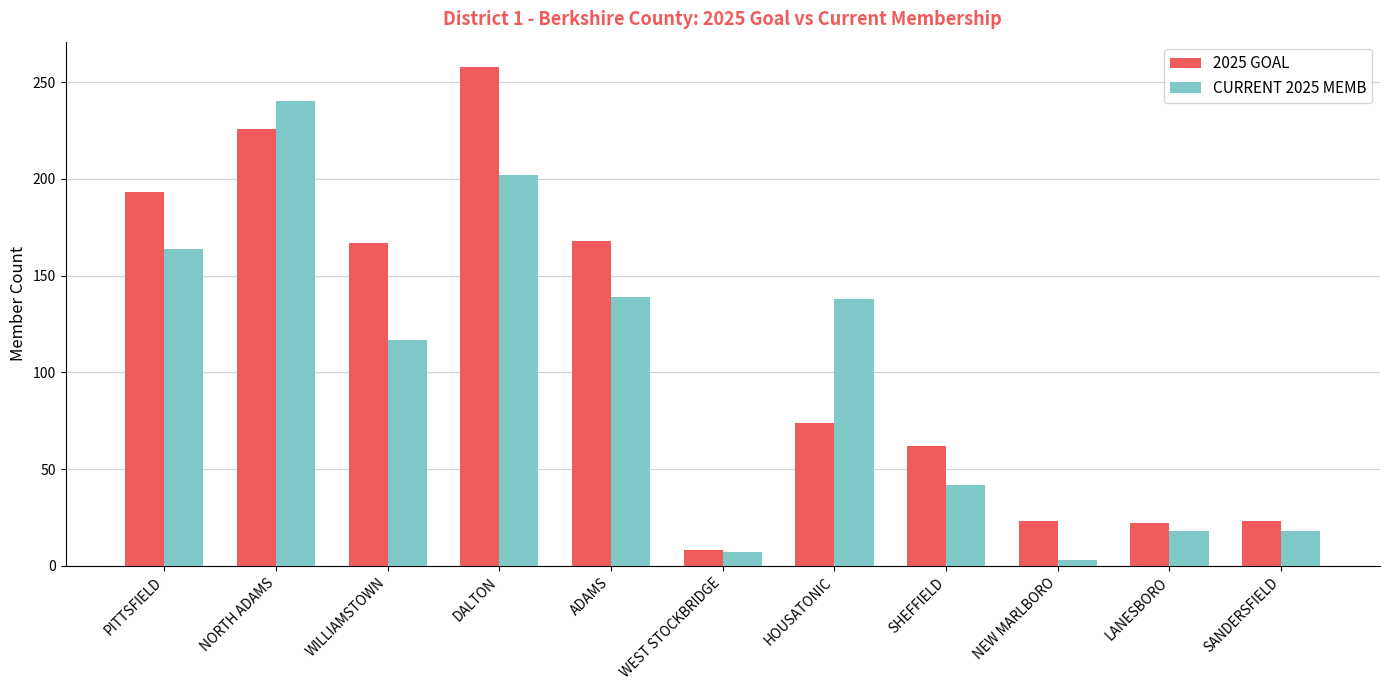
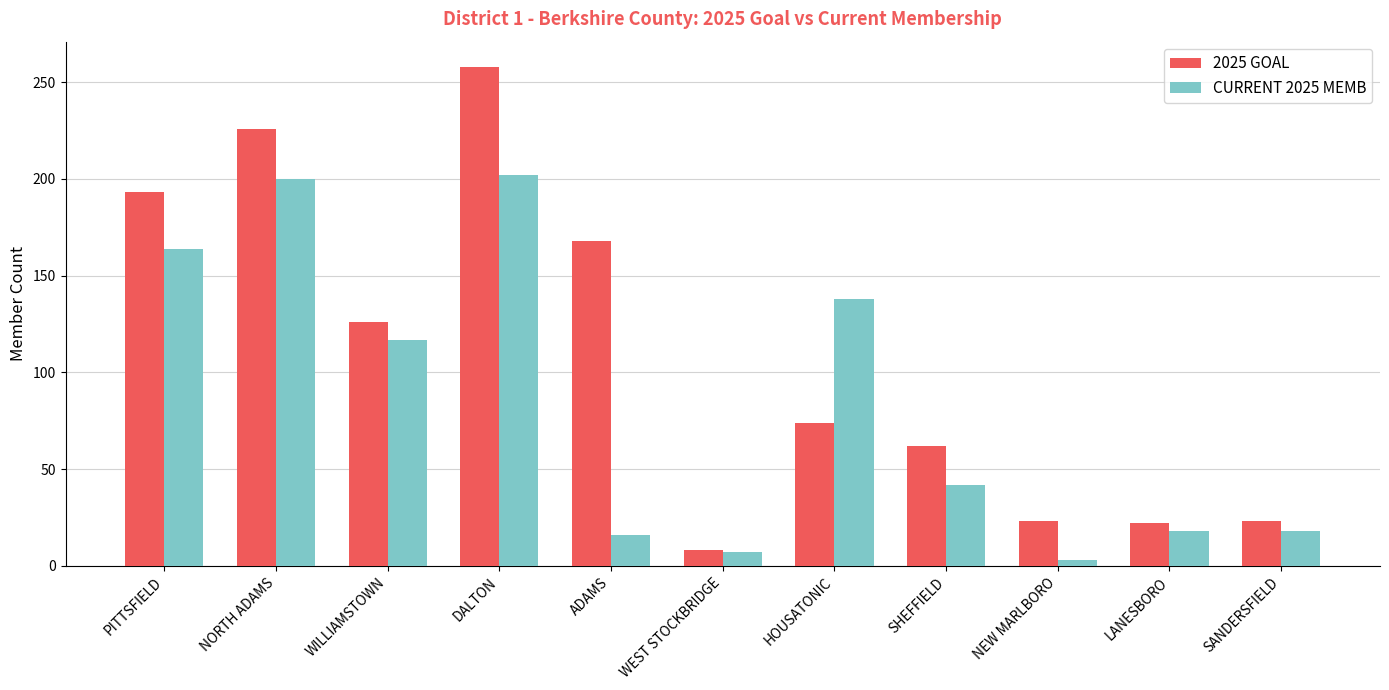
CURRENT 2025 MEMB, NORTH ADAMS: 240 -> 200
2025 GOAL, WILLIAMSTOWN: 167 -> 126
CURRENT 2025 MEMB, ADAMS: 139 -> 16
